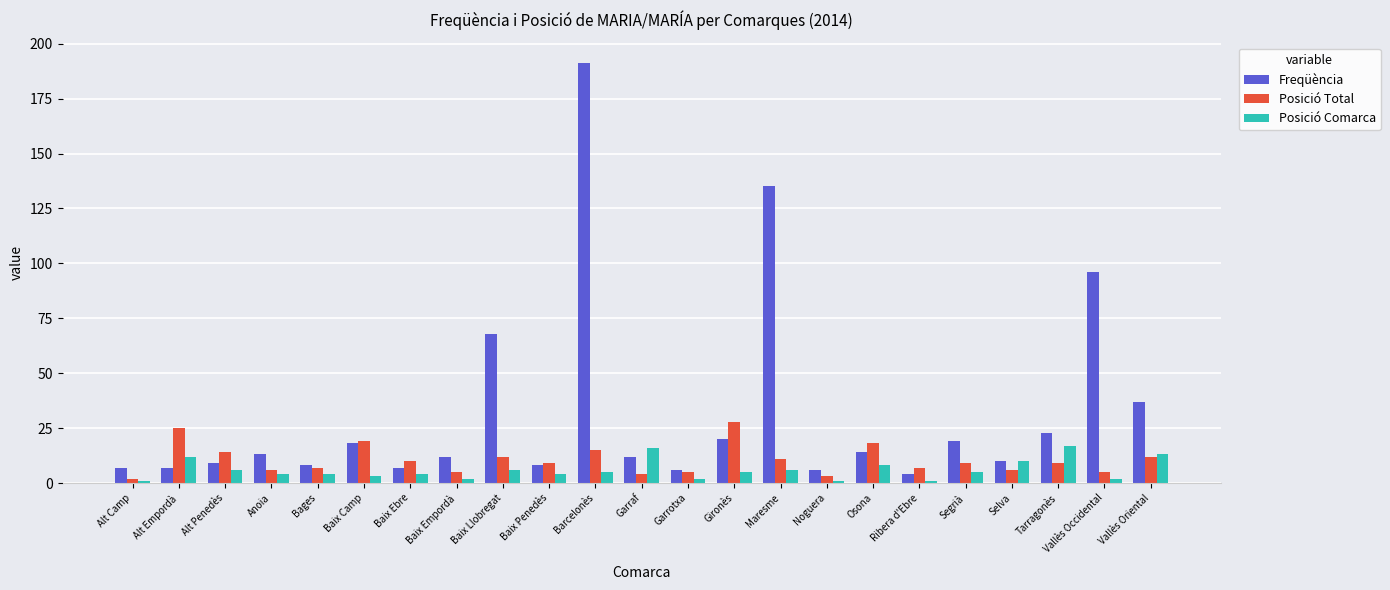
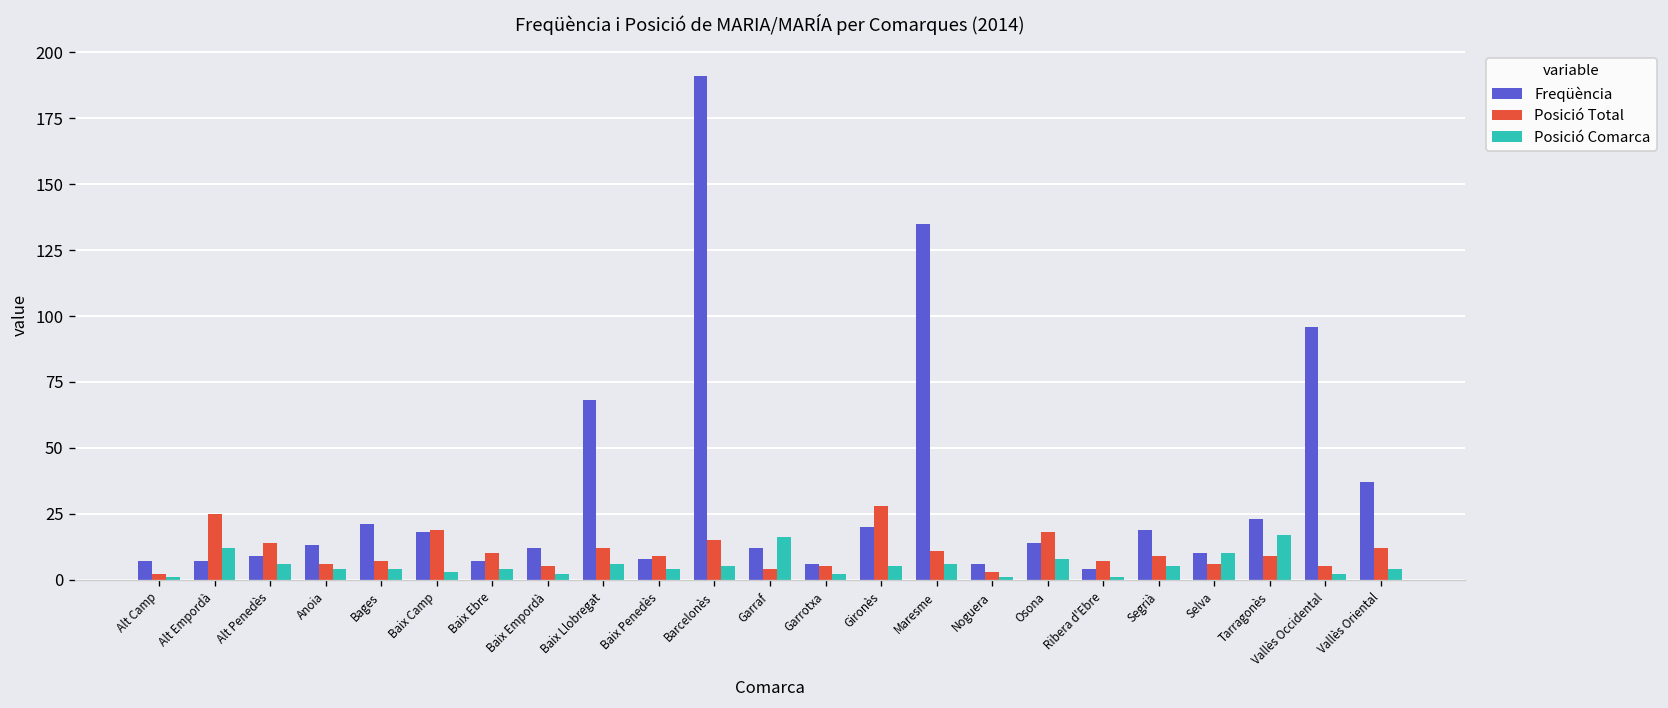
Freqüència, Bages: 8 -> 21
Posició Comarca, Vallès Oriental: 13 -> 4
